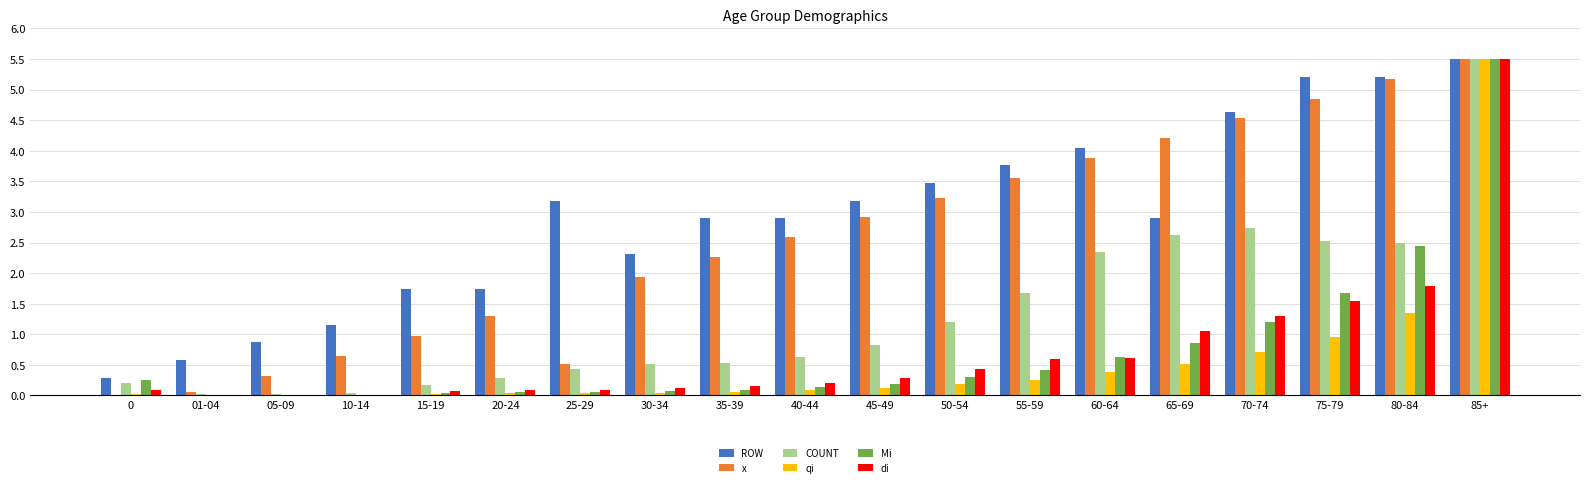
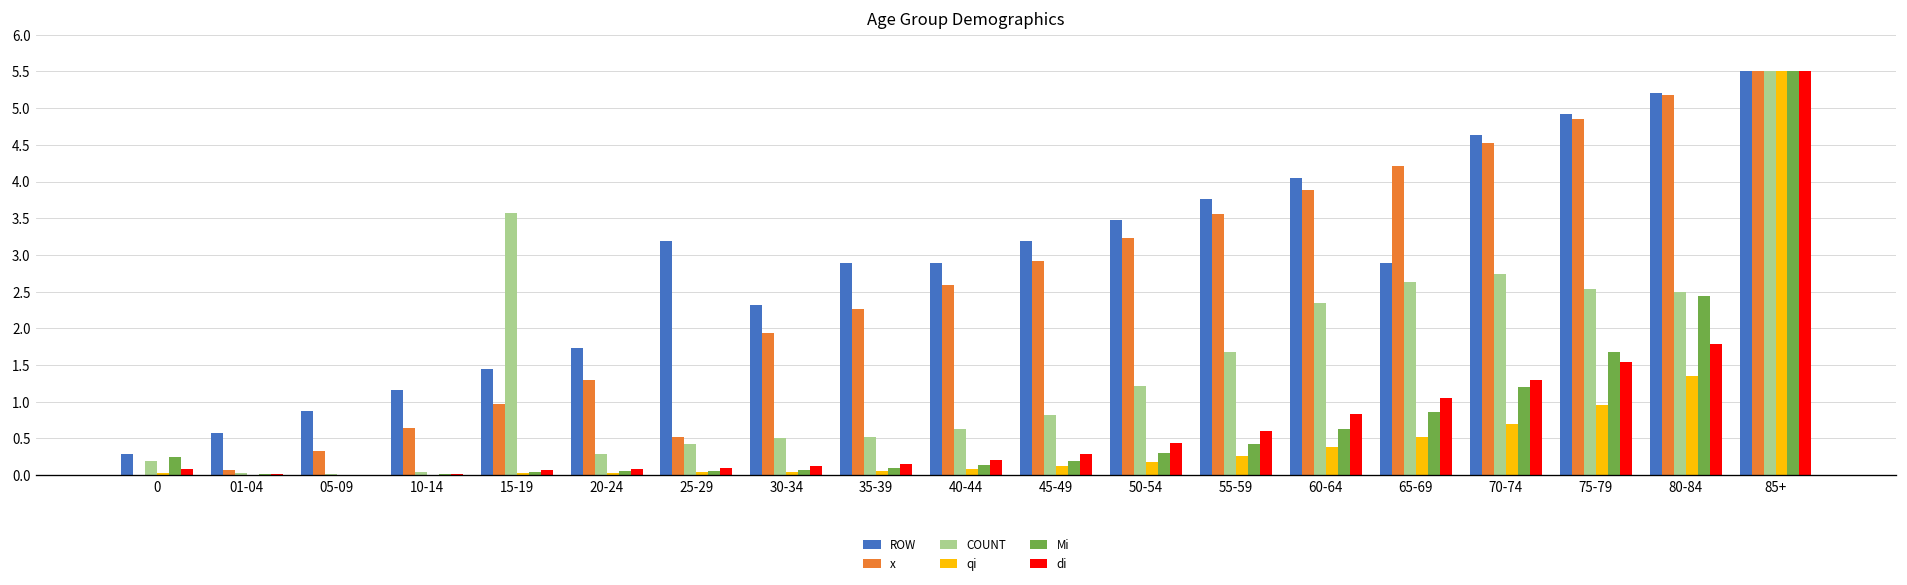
ROW, 15-19: 1.7 -> 1.4
COUNT, 15-19: 0.2 -> 3.6
di, 60-64: 0.6 -> 0.8
ROW, 75-79: 5.2 -> 4.9
